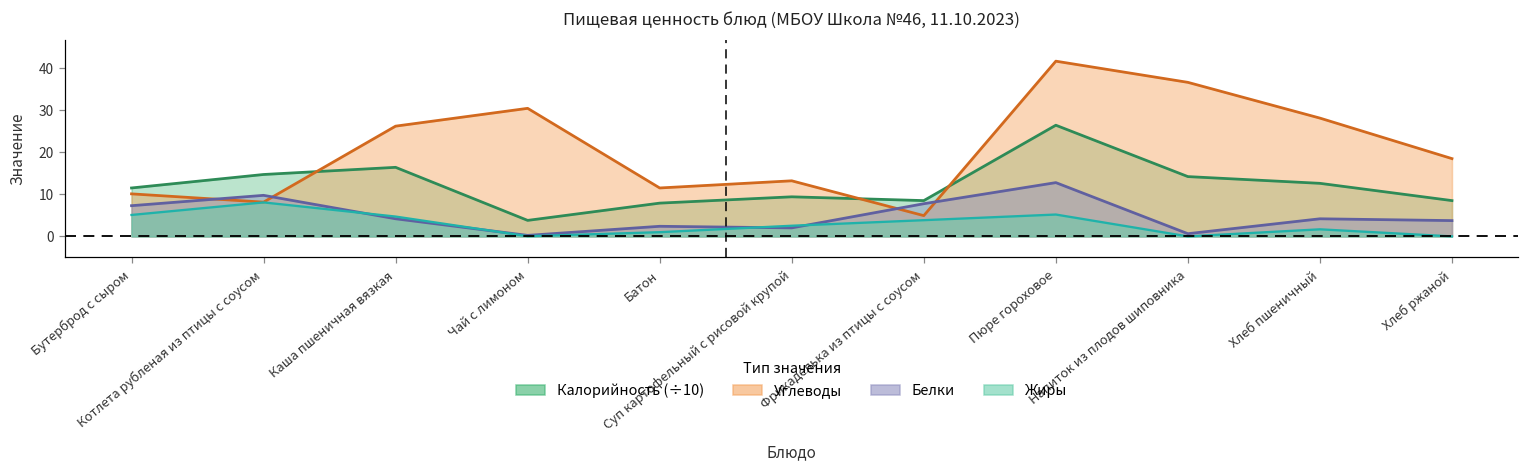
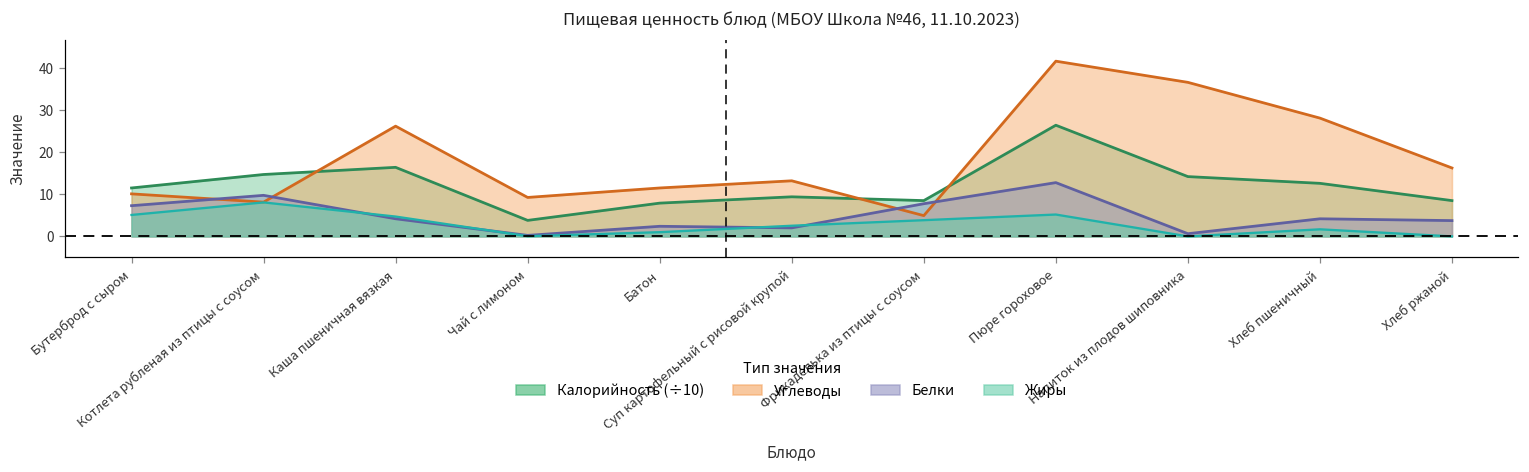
Углеводы, Чай с лимоном: 30 -> 9
Углеводы, Хлеб ржаной: 18 -> 16
